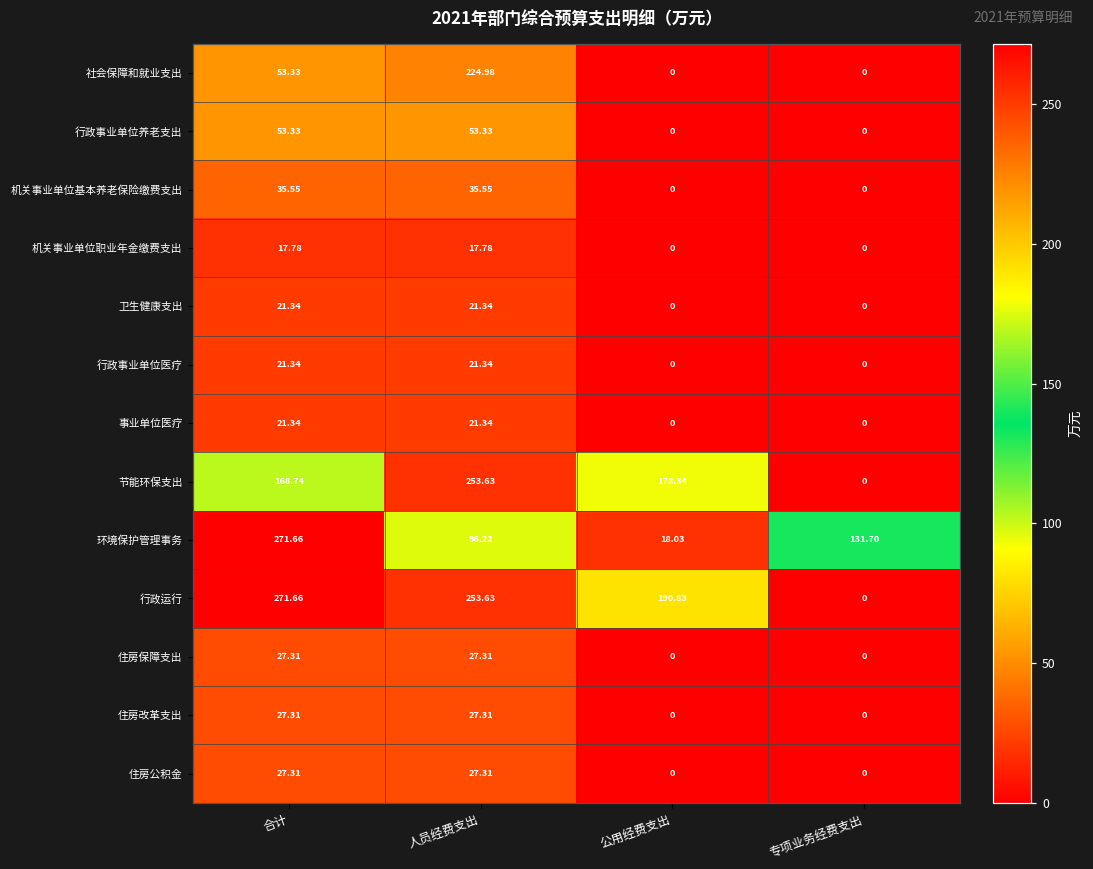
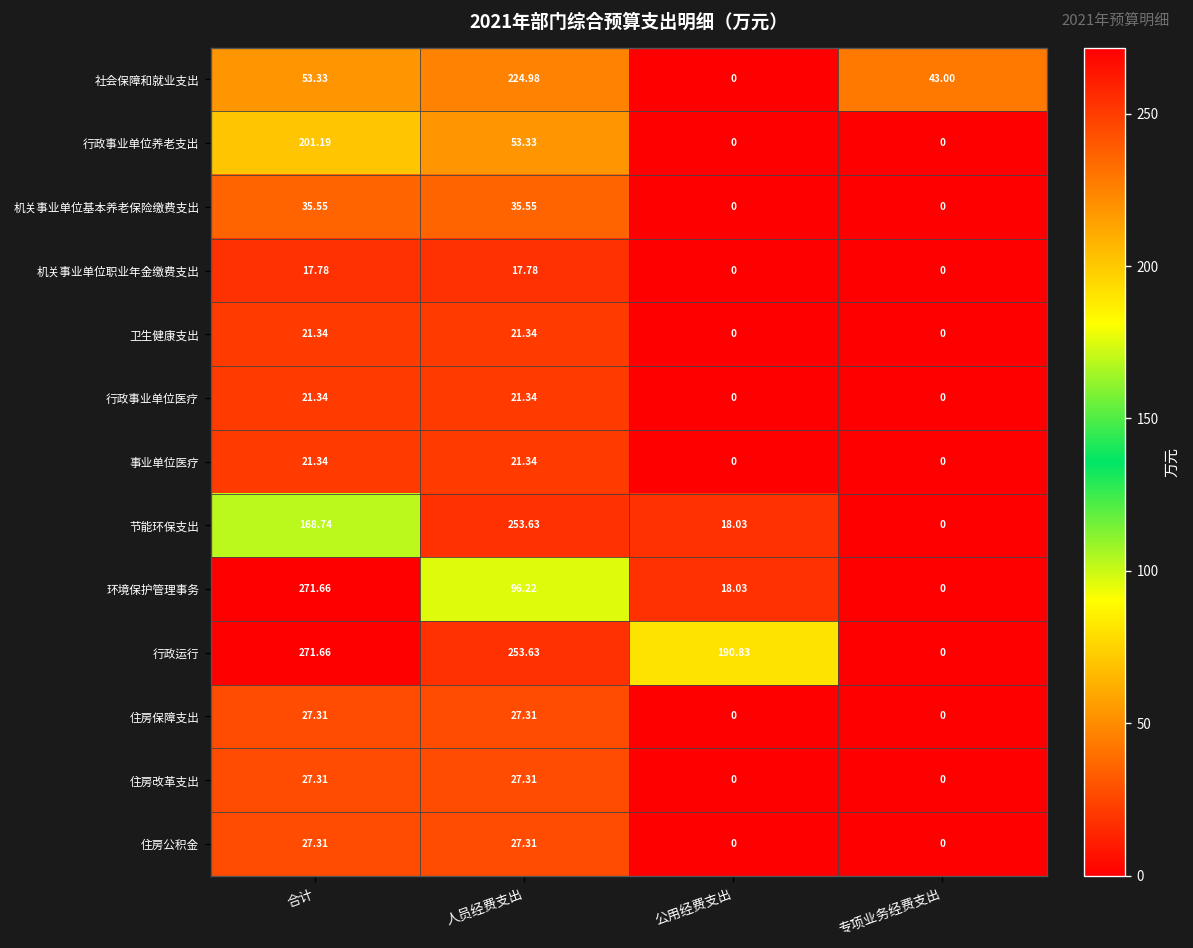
社会保障和就业支出, 专项业务经费支出: 0 -> 43.00
行政事业单位养老支出, 合计: 53.33 -> 201.19
节能环保支出, 公用经费支出: 178.34 -> 18.03
环境保护管理事务, 专项业务经费支出: 131.70 -> 0
